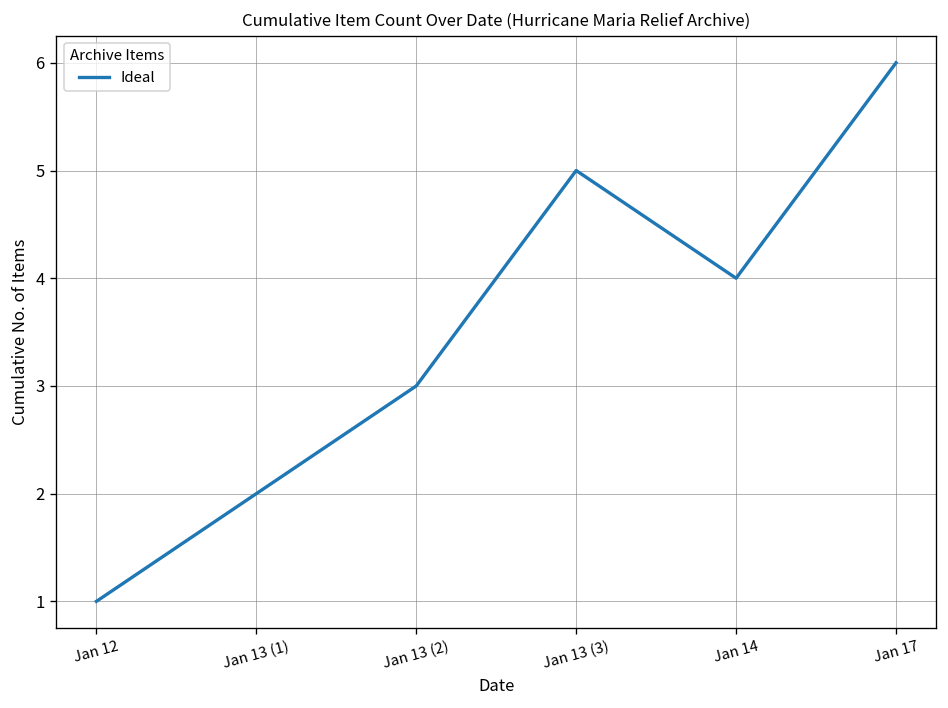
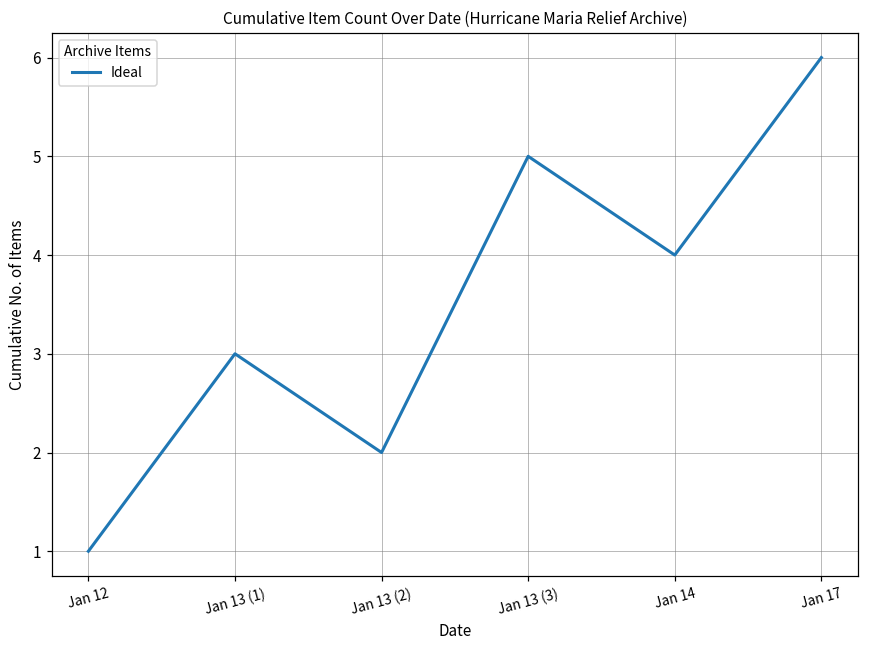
Jan 13 (1): 2 -> 3
Jan 13 (2): 3 -> 2
